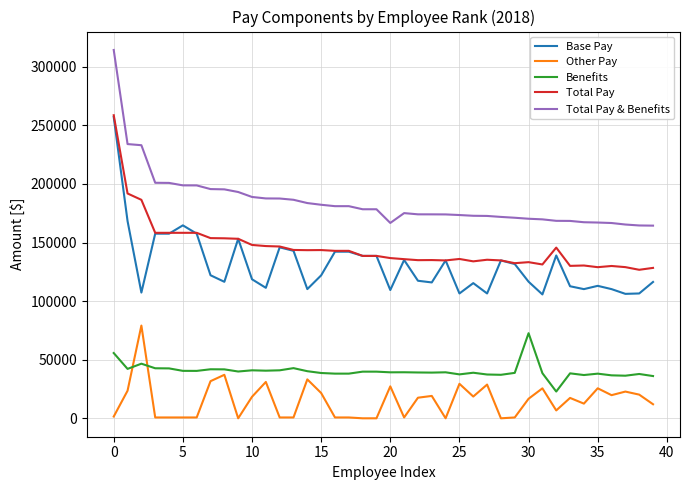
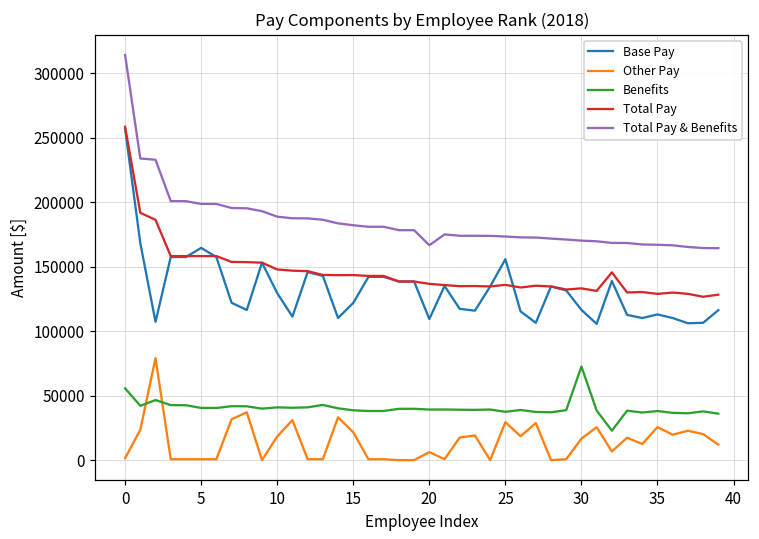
Base Pay, 10: 119000 -> 130000
Other Pay, 20: 27000 -> 6000
Base Pay, 25: 107000 -> 156000
